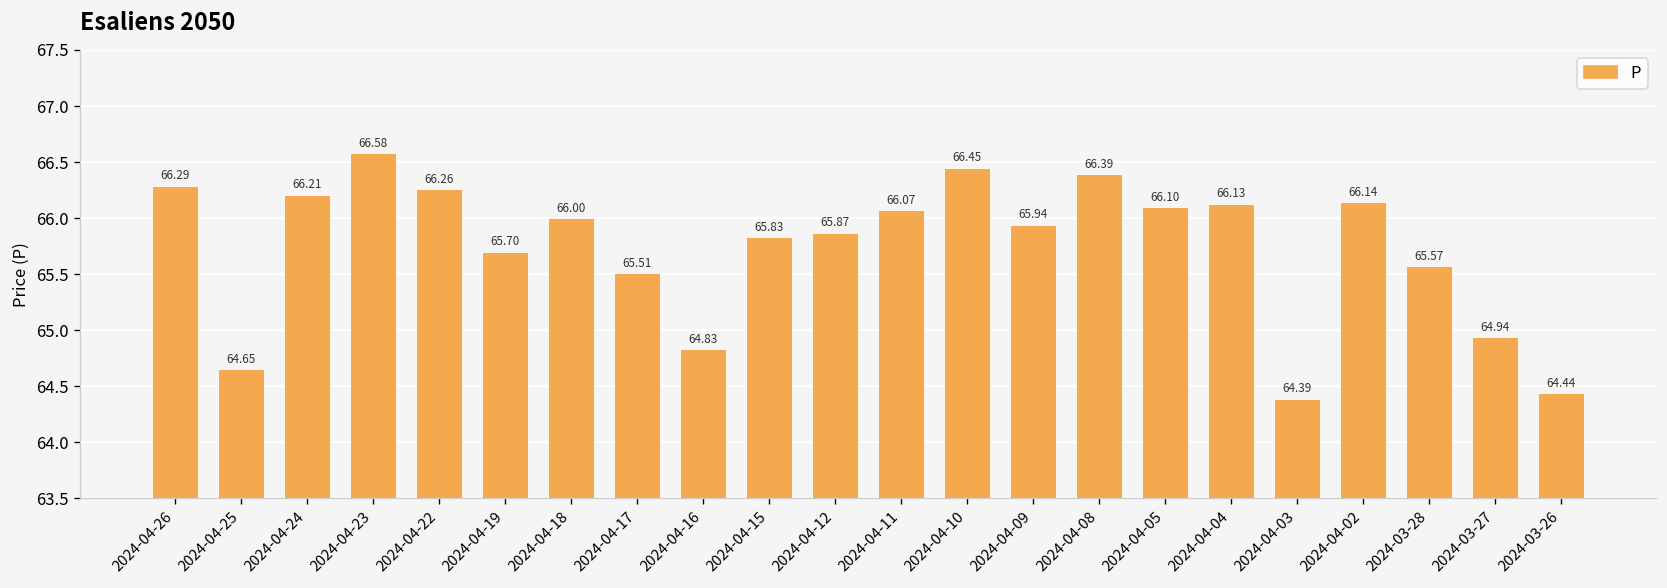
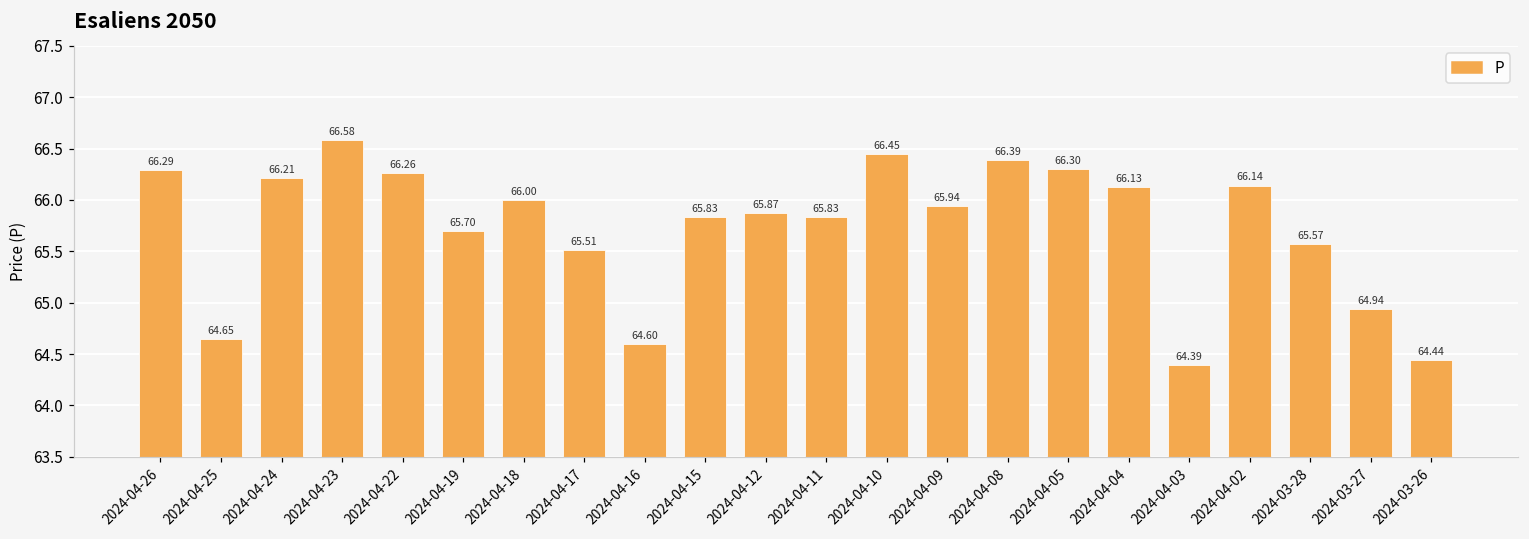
2024-04-16: 64.83 -> 64.60
2024-04-11: 66.07 -> 65.83
2024-04-05: 66.10 -> 66.30
